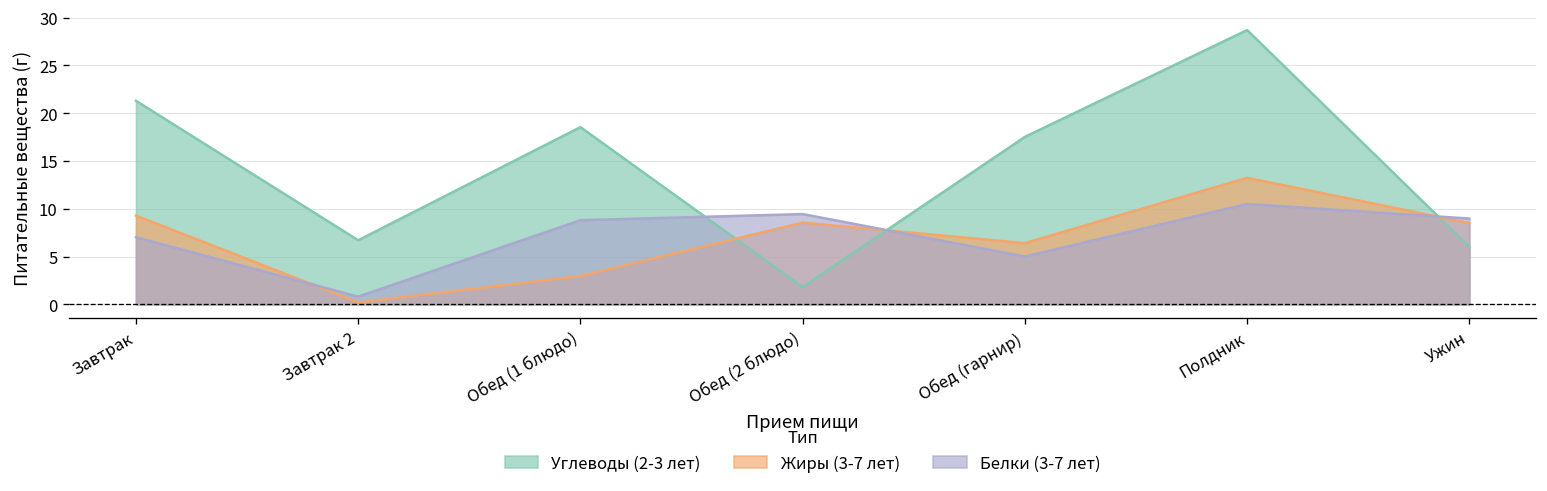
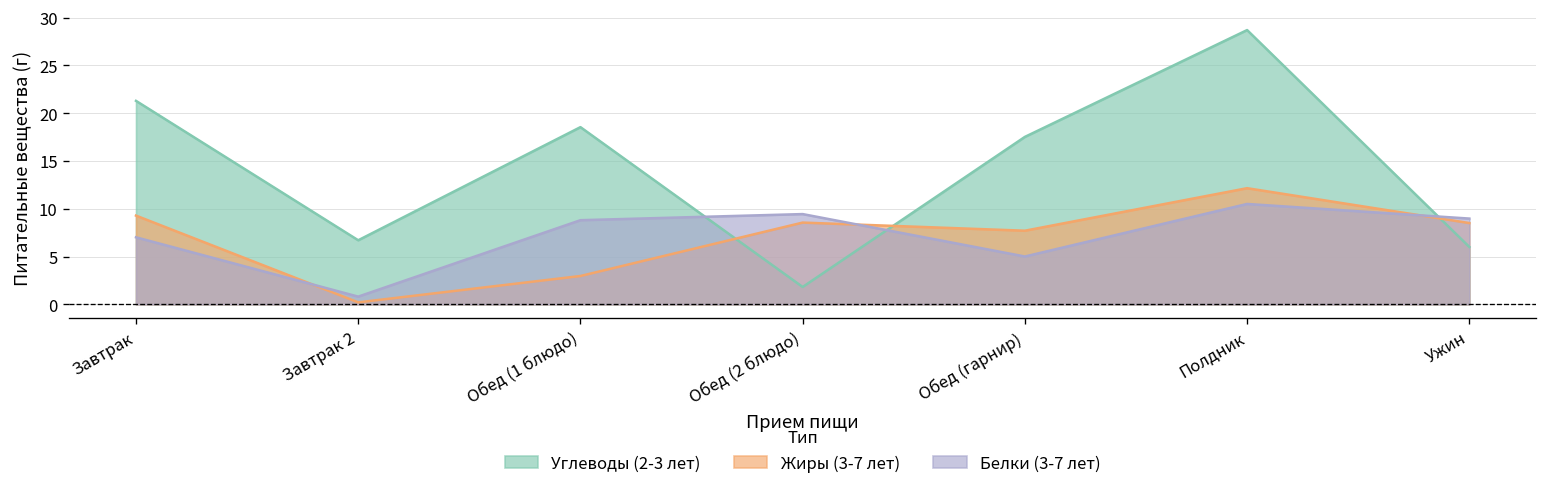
Жиры (3-7 лет), Обед (гарнир): 6 -> 8
Жиры (3-7 лет), Полдник: 13 -> 12
